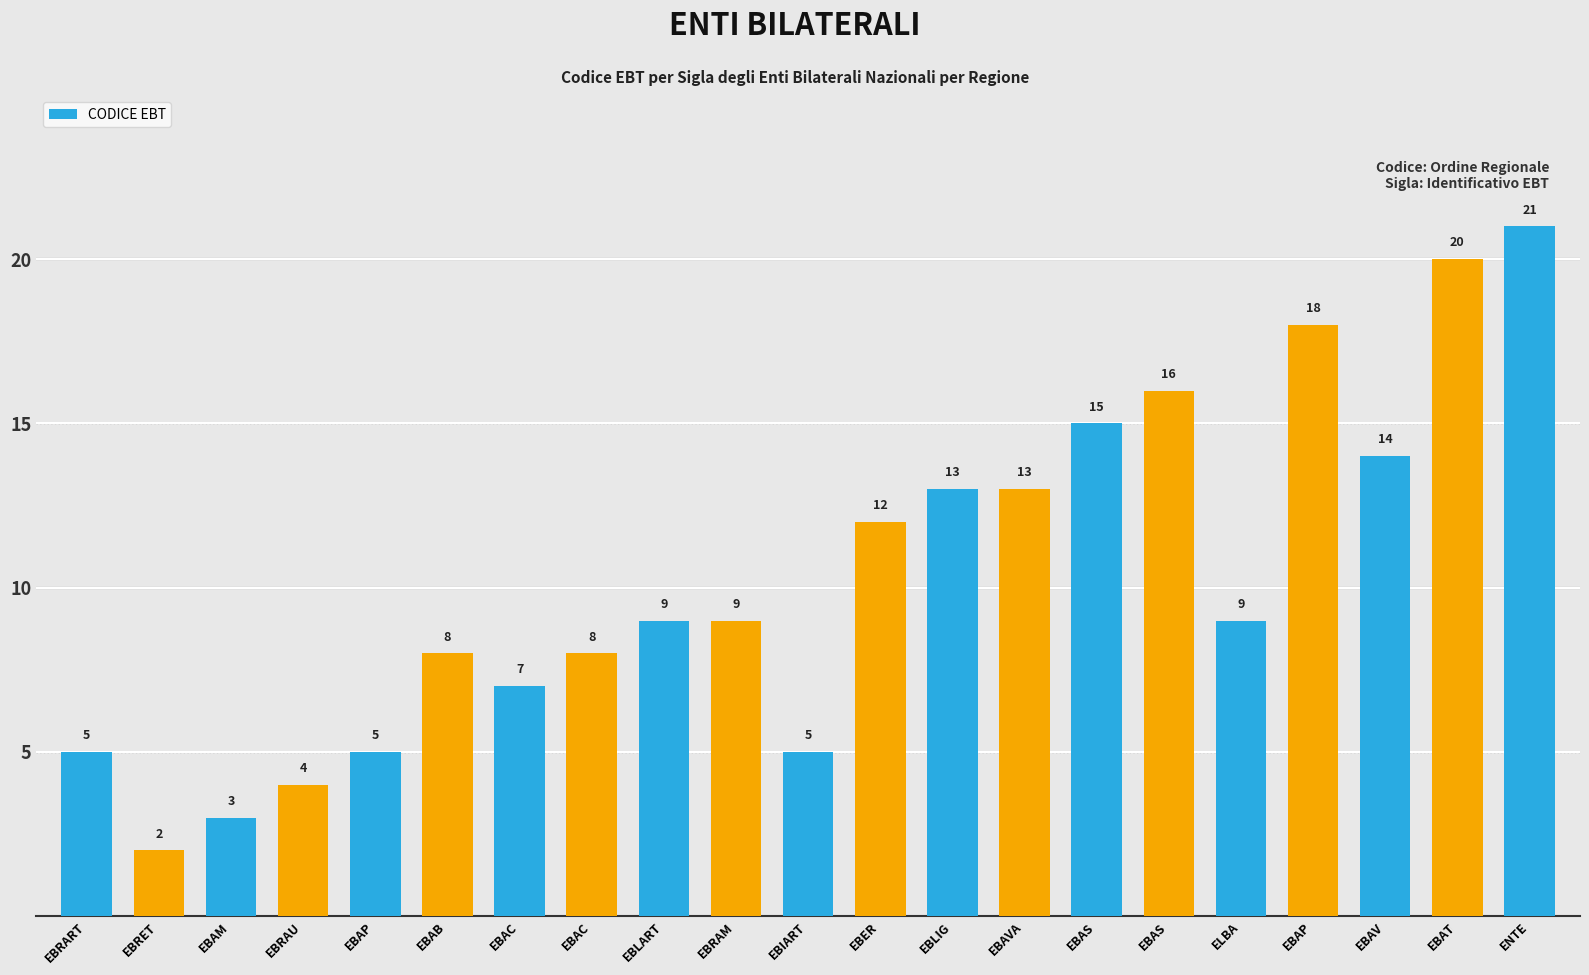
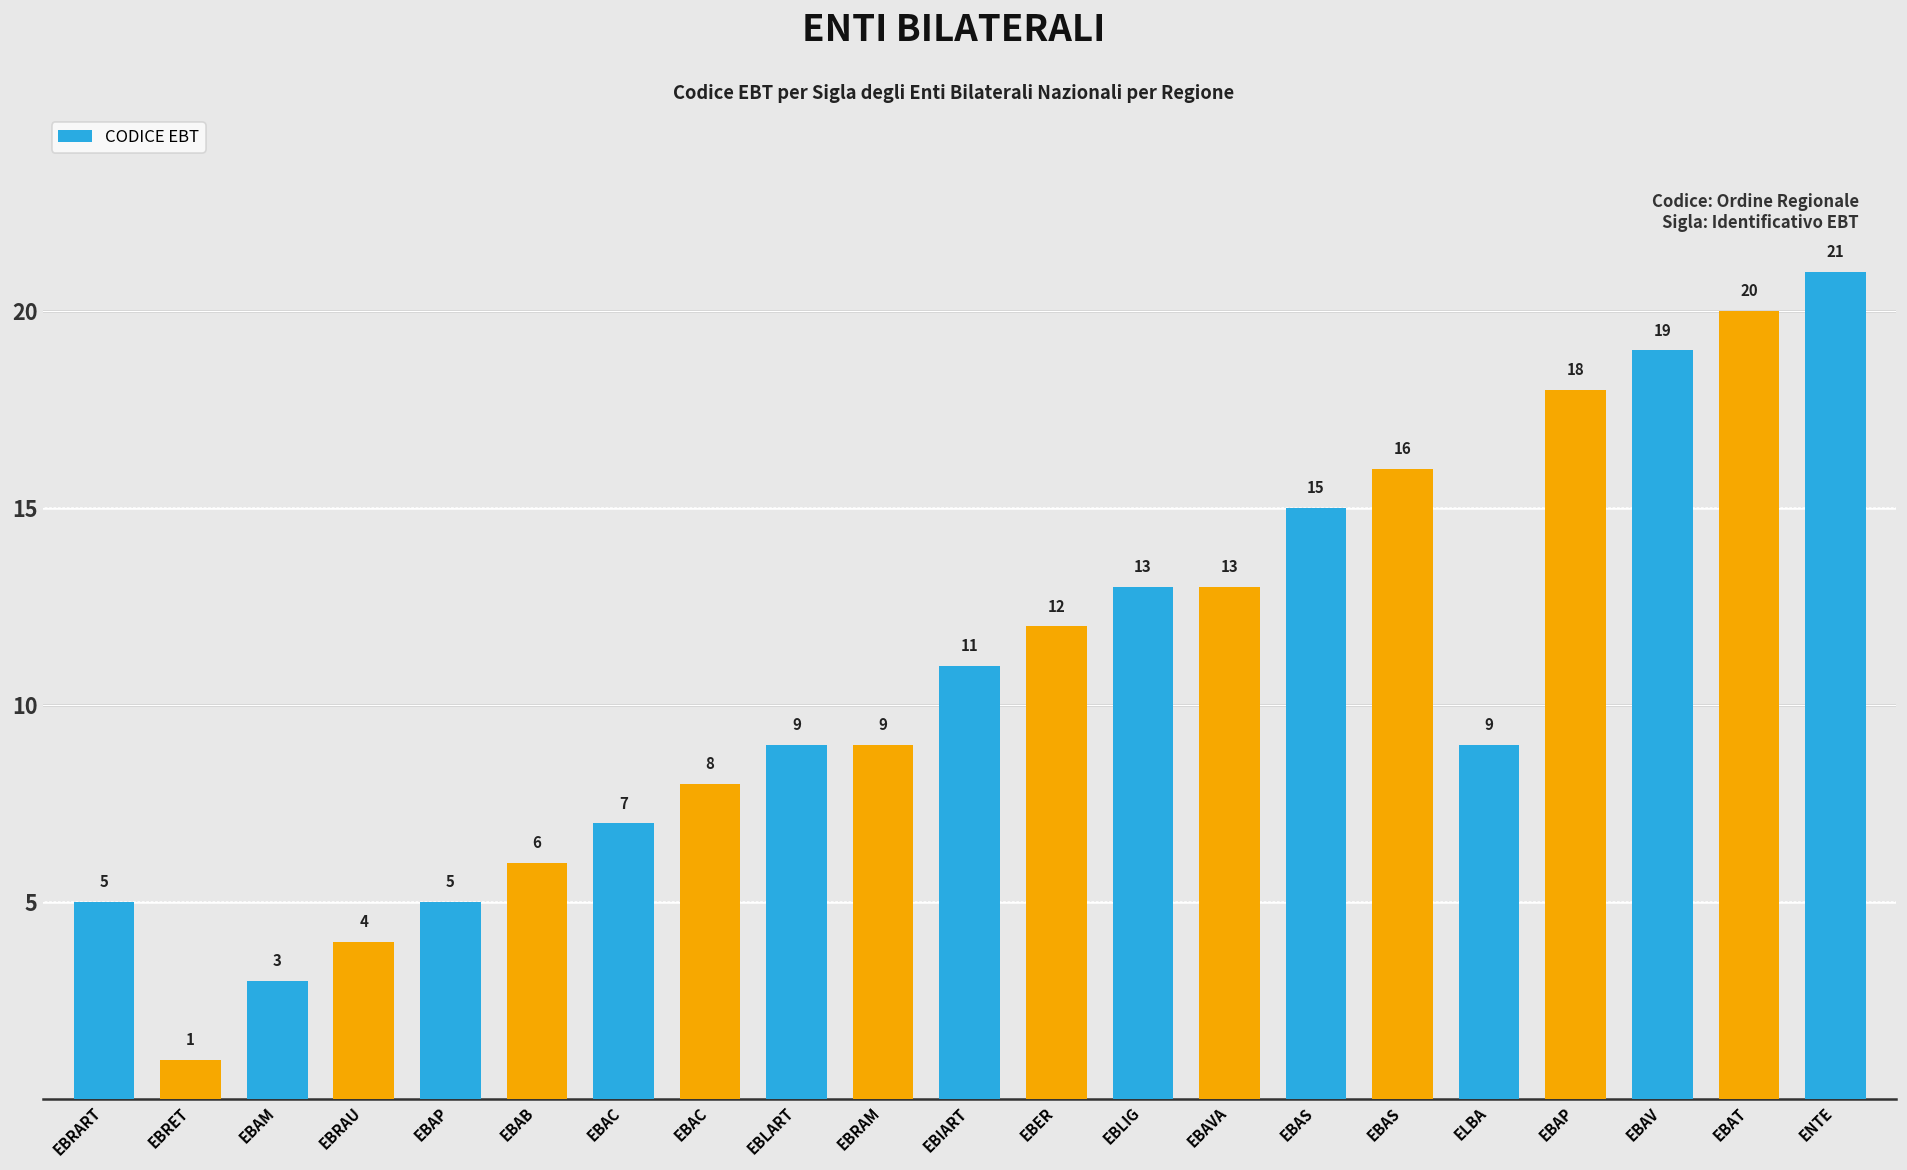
EBRET: 2 -> 1
EBAB: 8 -> 6
EBIART: 5 -> 11
EBAV: 14 -> 19
